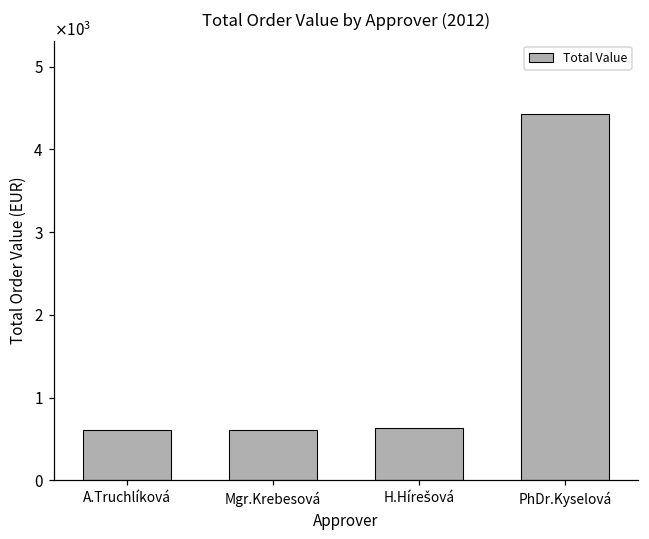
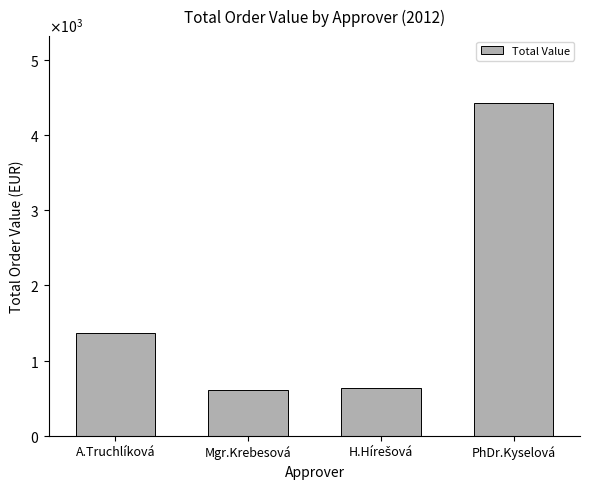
A.Truchlíková: 600 -> 1400
